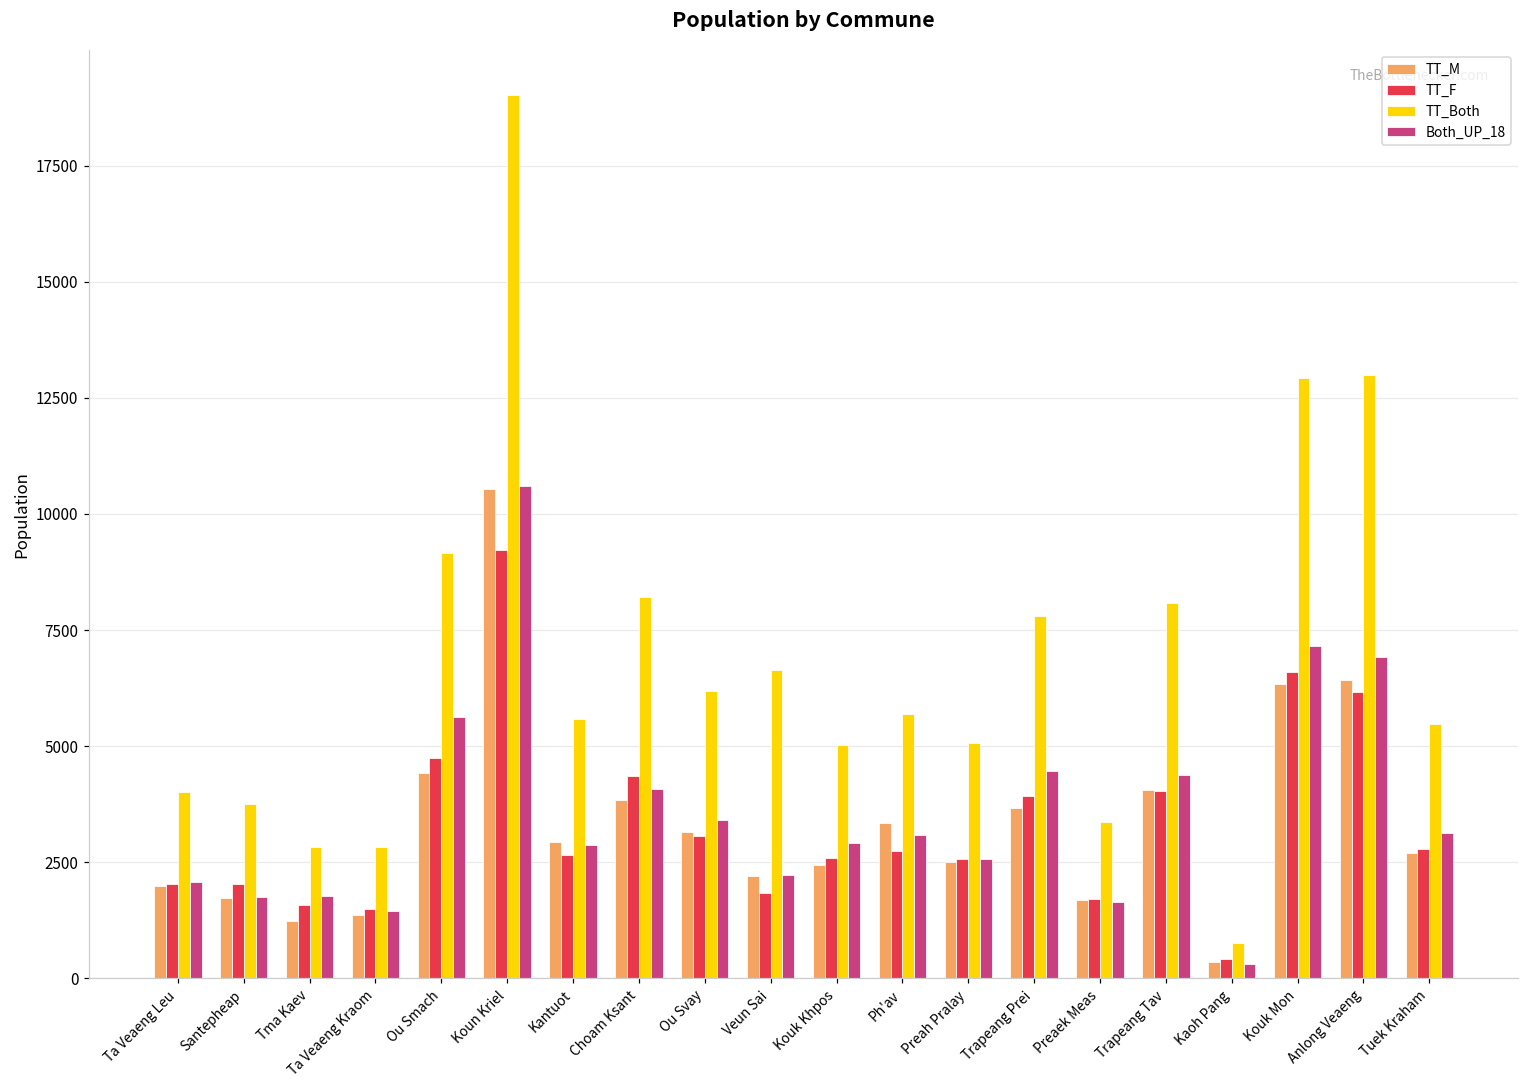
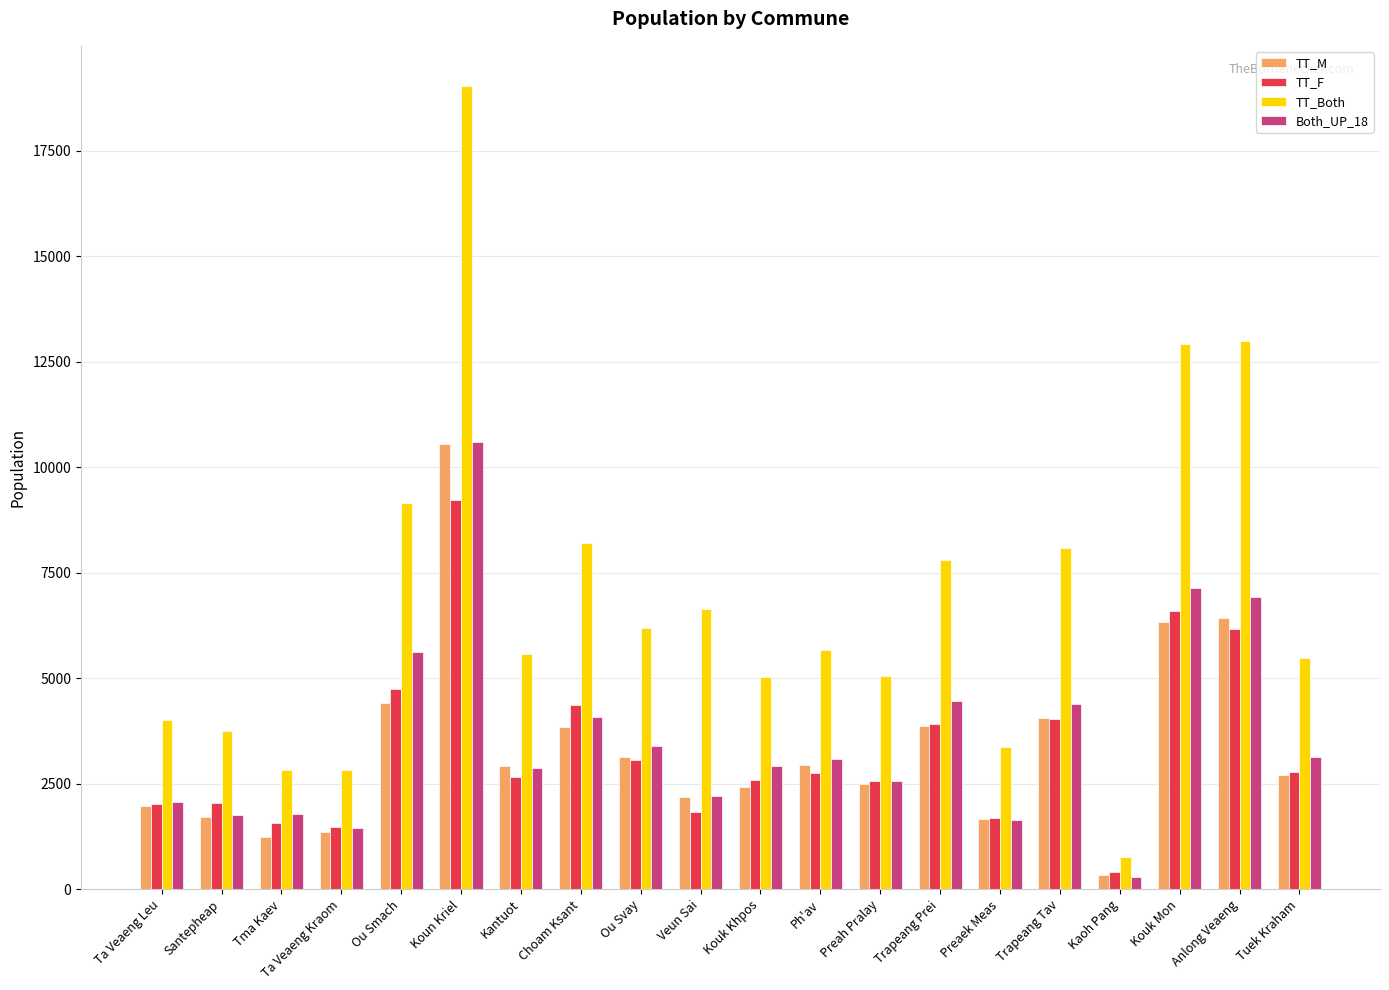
TT_M, Ph'av: 3300 -> 2900
TT_M, Trapeang Prei: 3700 -> 3900
